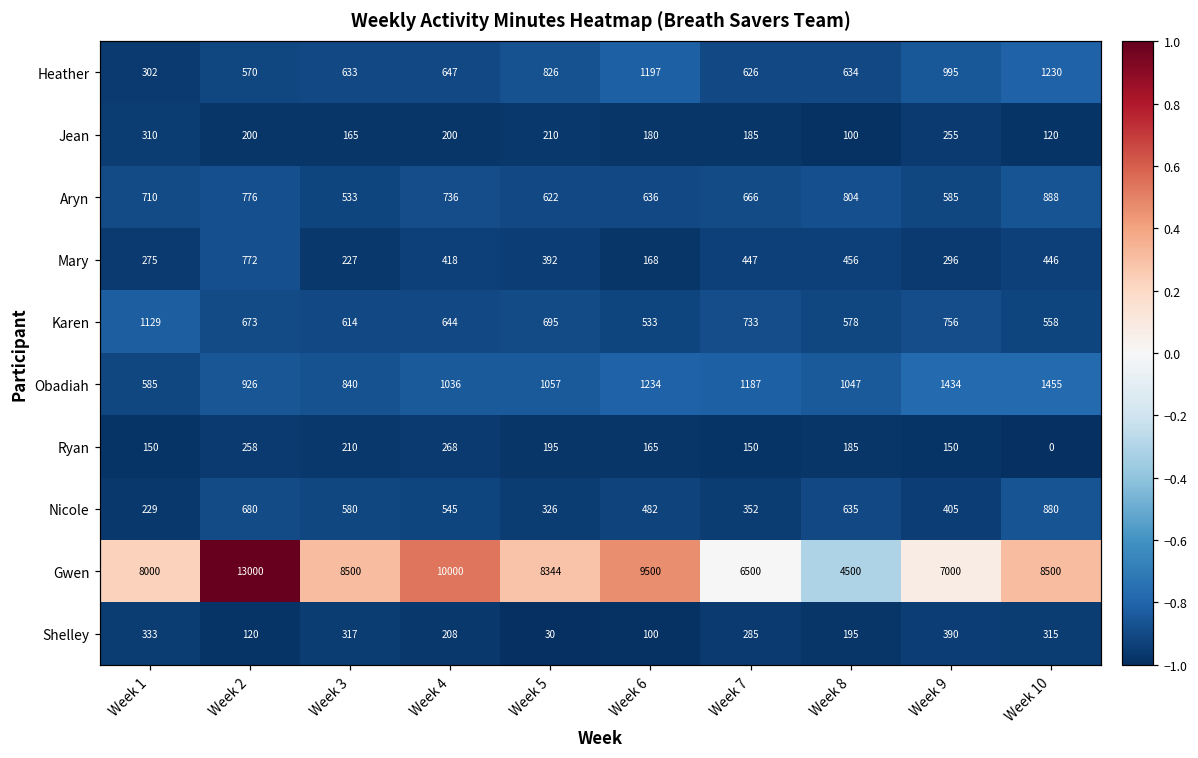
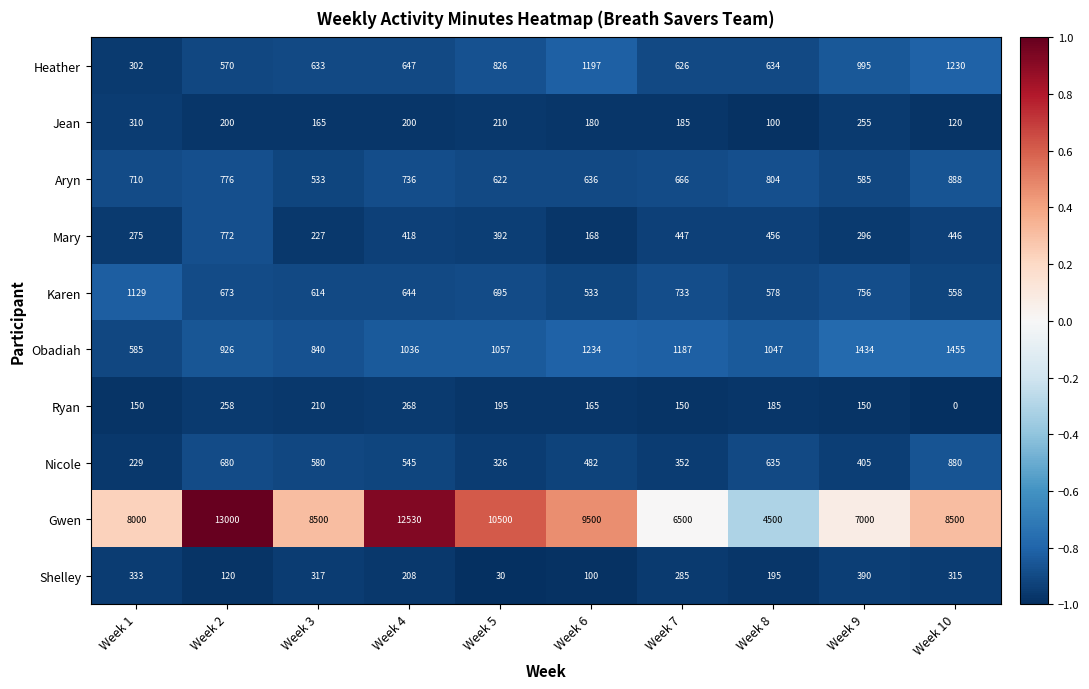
Gwen, Week 4: 10000 -> 12530
Gwen, Week 5: 8344 -> 10500
